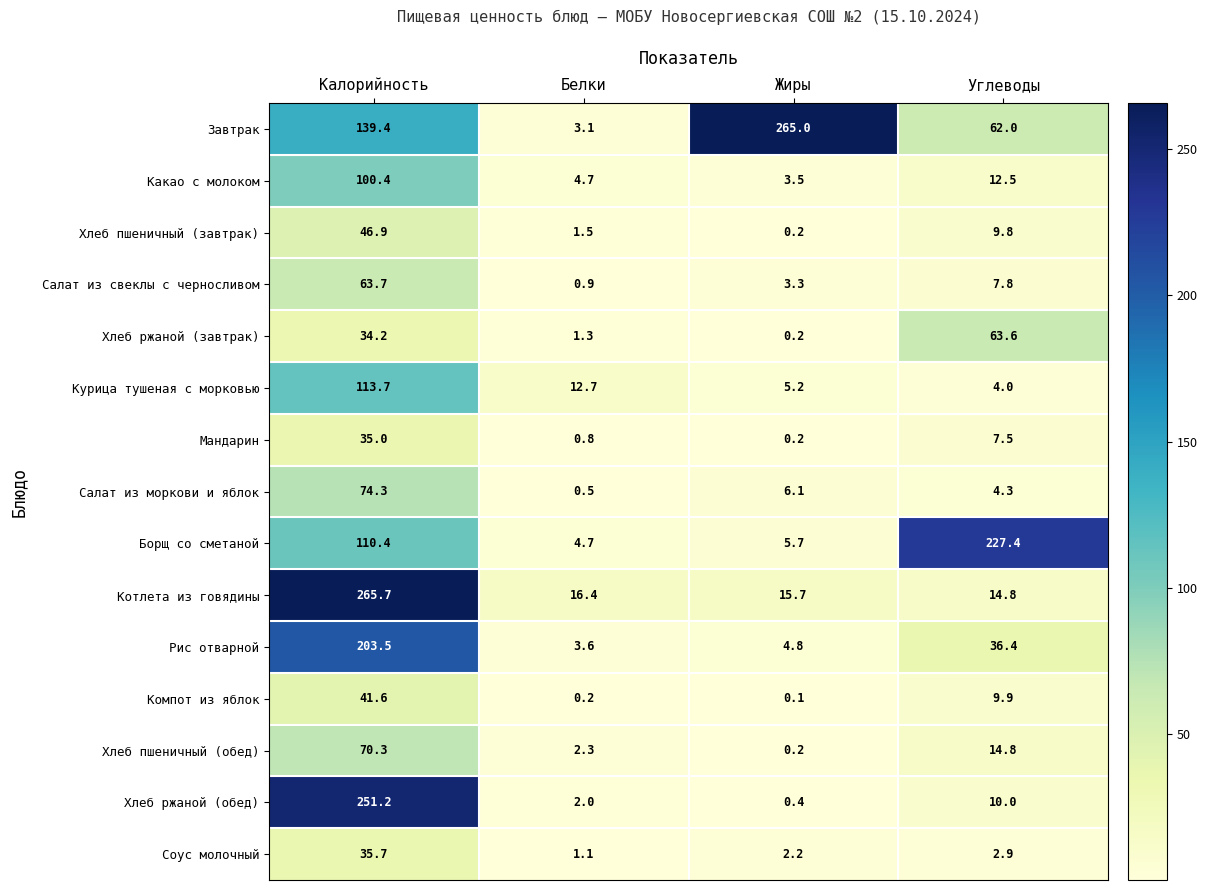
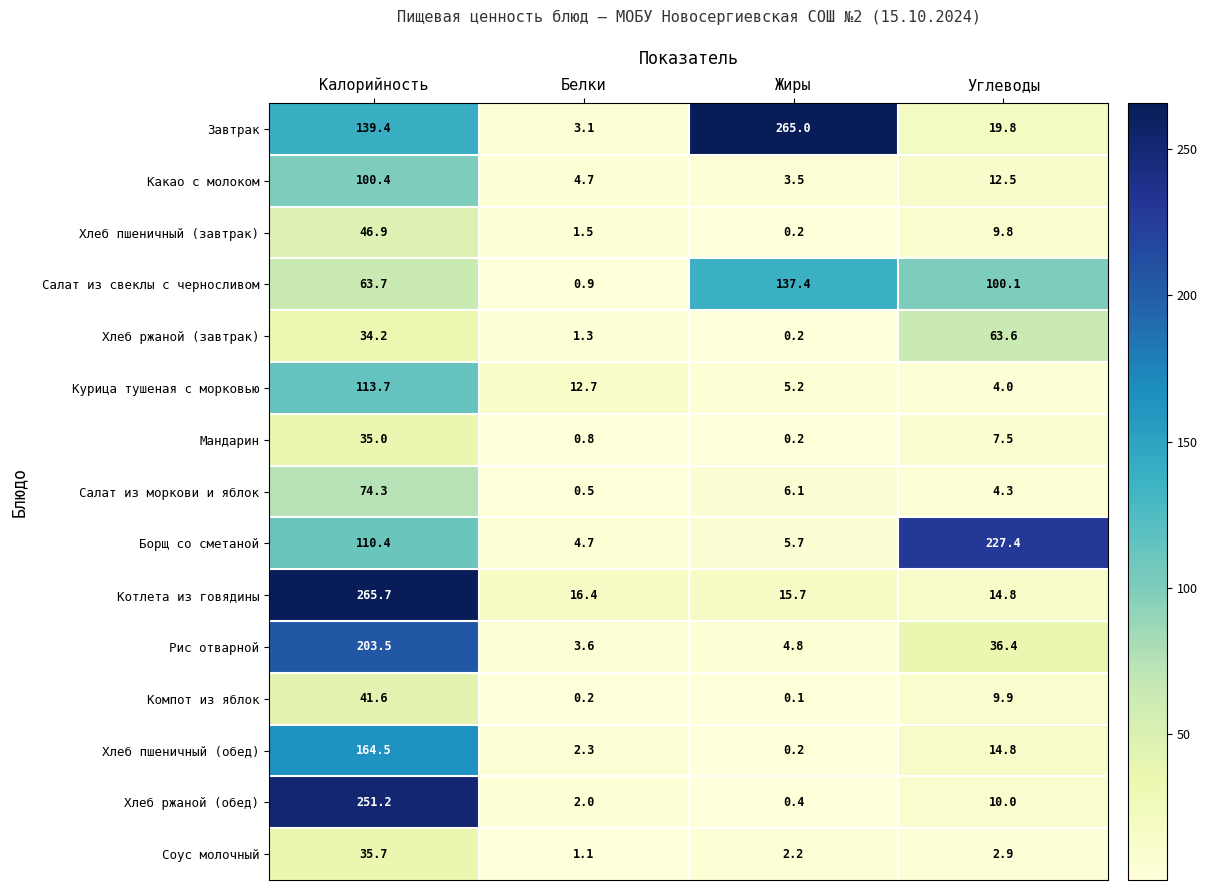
Завтрак, Углеводы: 62.0 -> 19.8
Салат из свеклы с черносливом, Жиры: 3.3 -> 137.4
Салат из свеклы с черносливом, Углеводы: 7.8 -> 100.1
Хлеб пшеничный (обед), Калорийность: 70.3 -> 164.5
